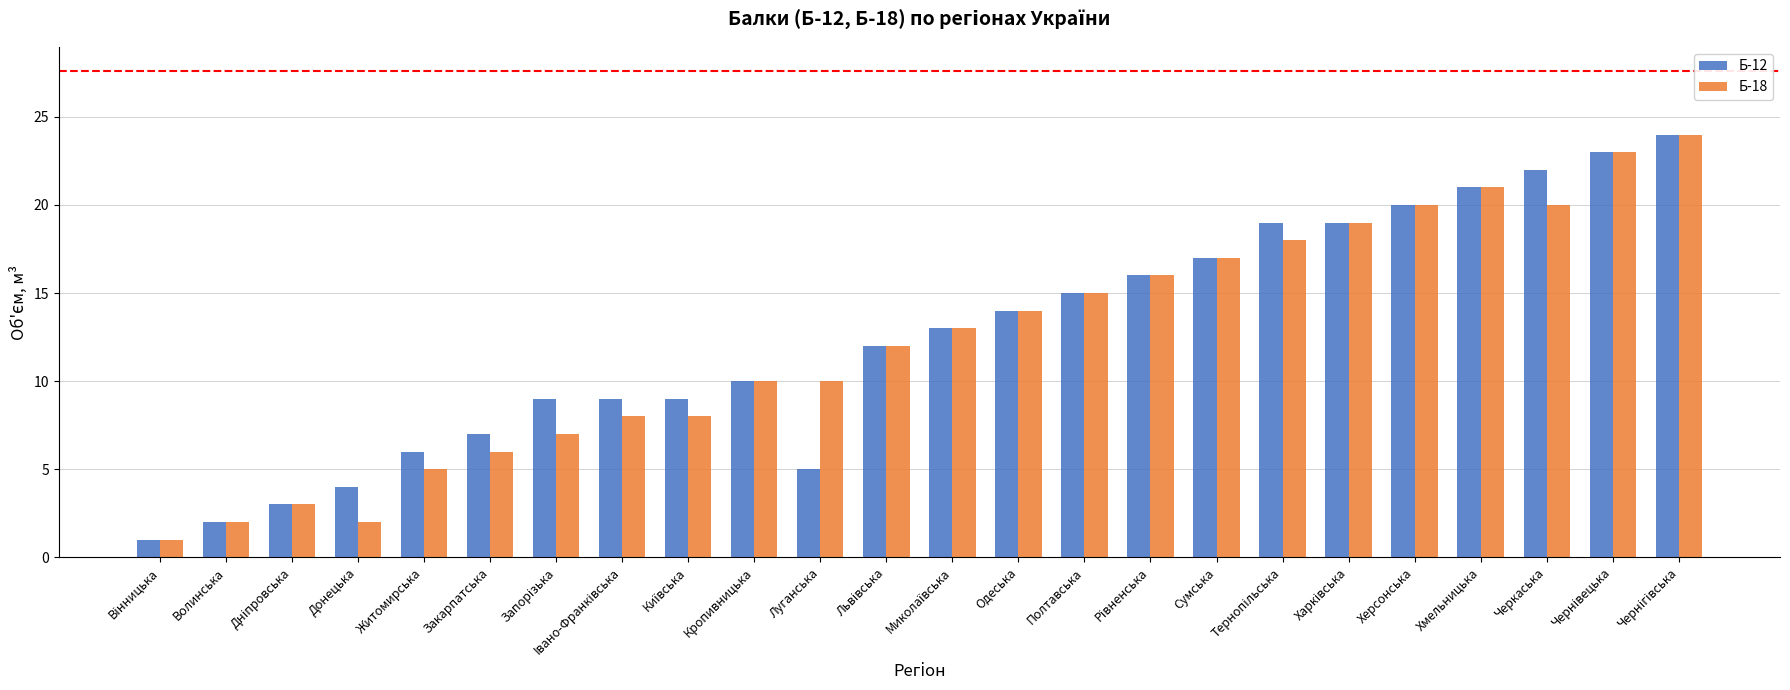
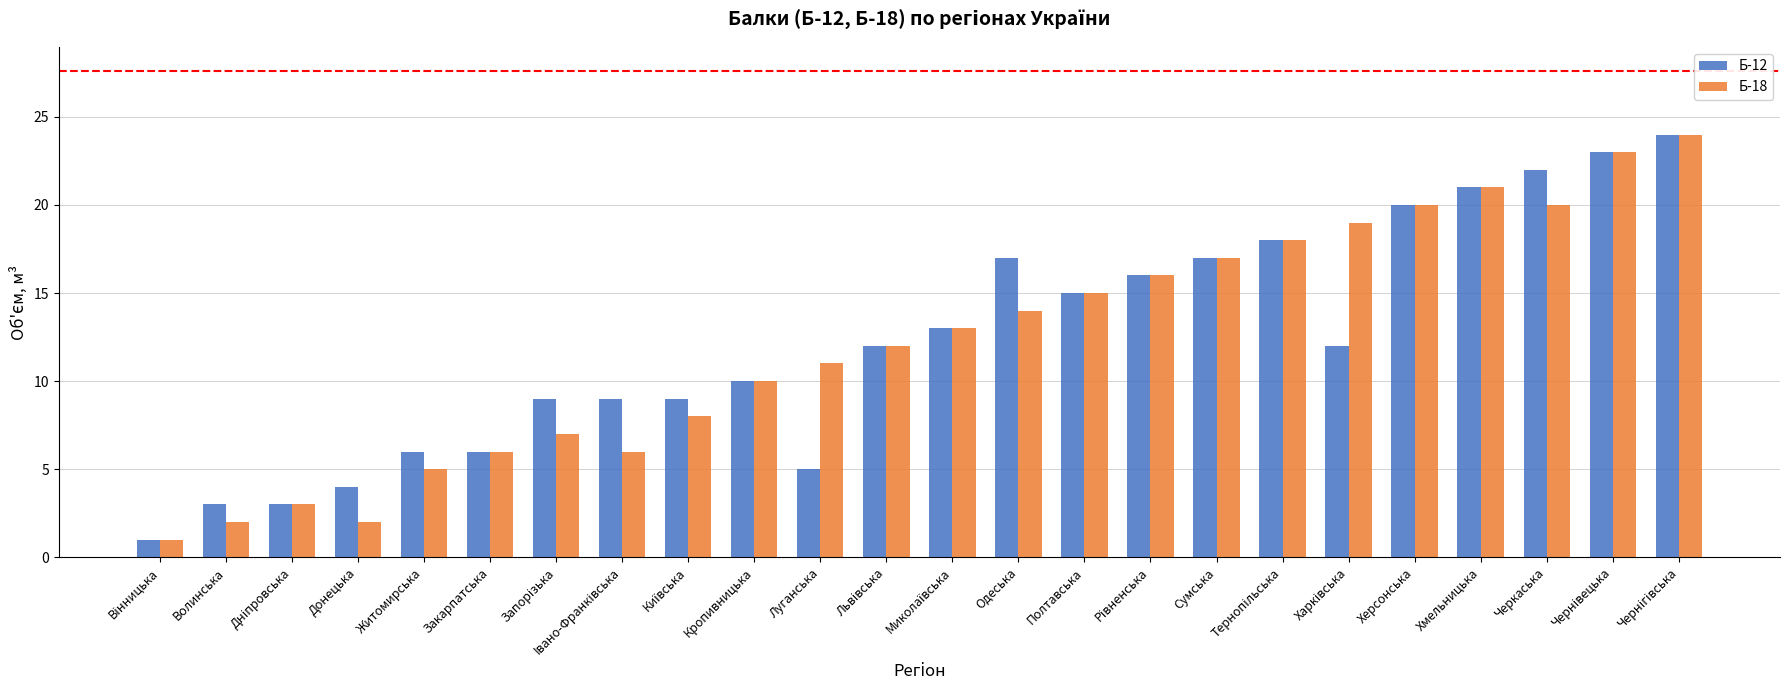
Б-12, Волинська: 2 -> 3
Б-12, Закарпатська: 7 -> 6
Б-18, Івано-Франківська: 8 -> 6
Б-18, Луганська: 10 -> 11
Б-12, Одеська: 14 -> 17
Б-12, Тернопільська: 19 -> 18
Б-12, Харківська: 19 -> 12
